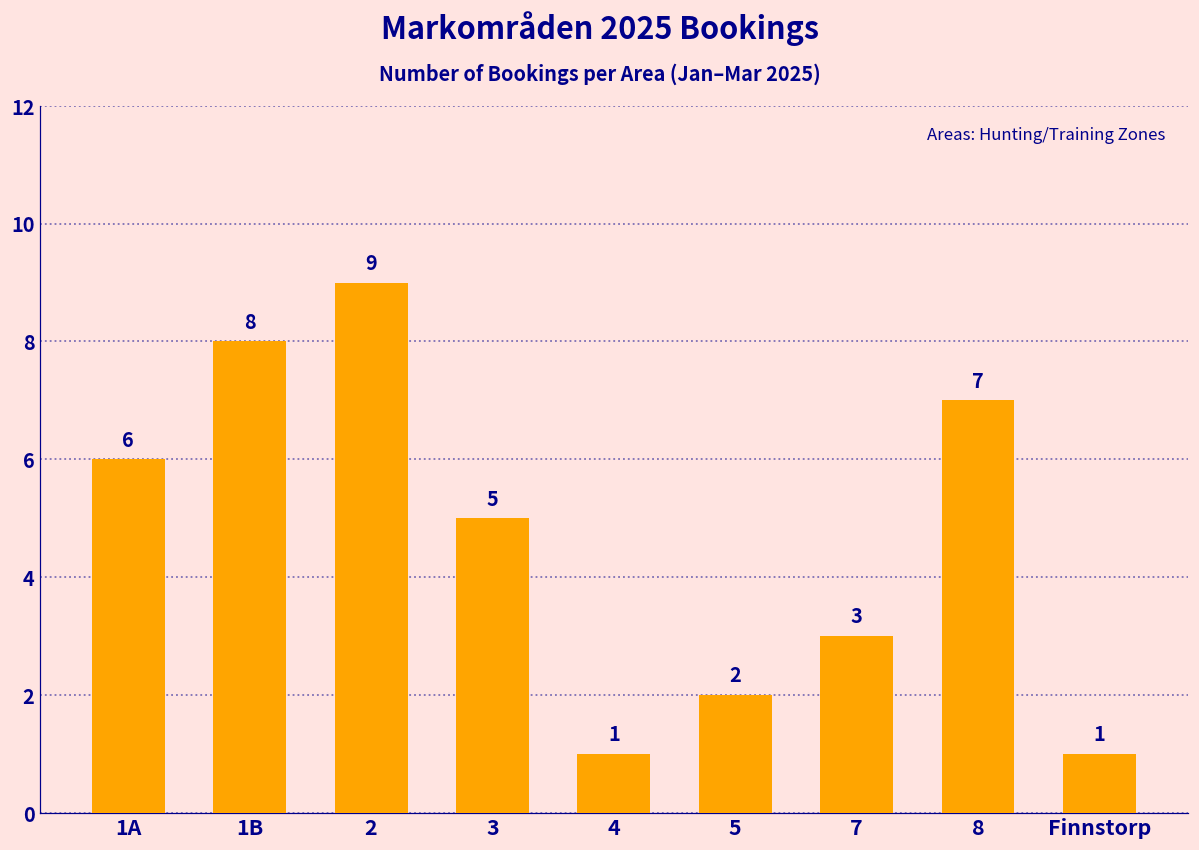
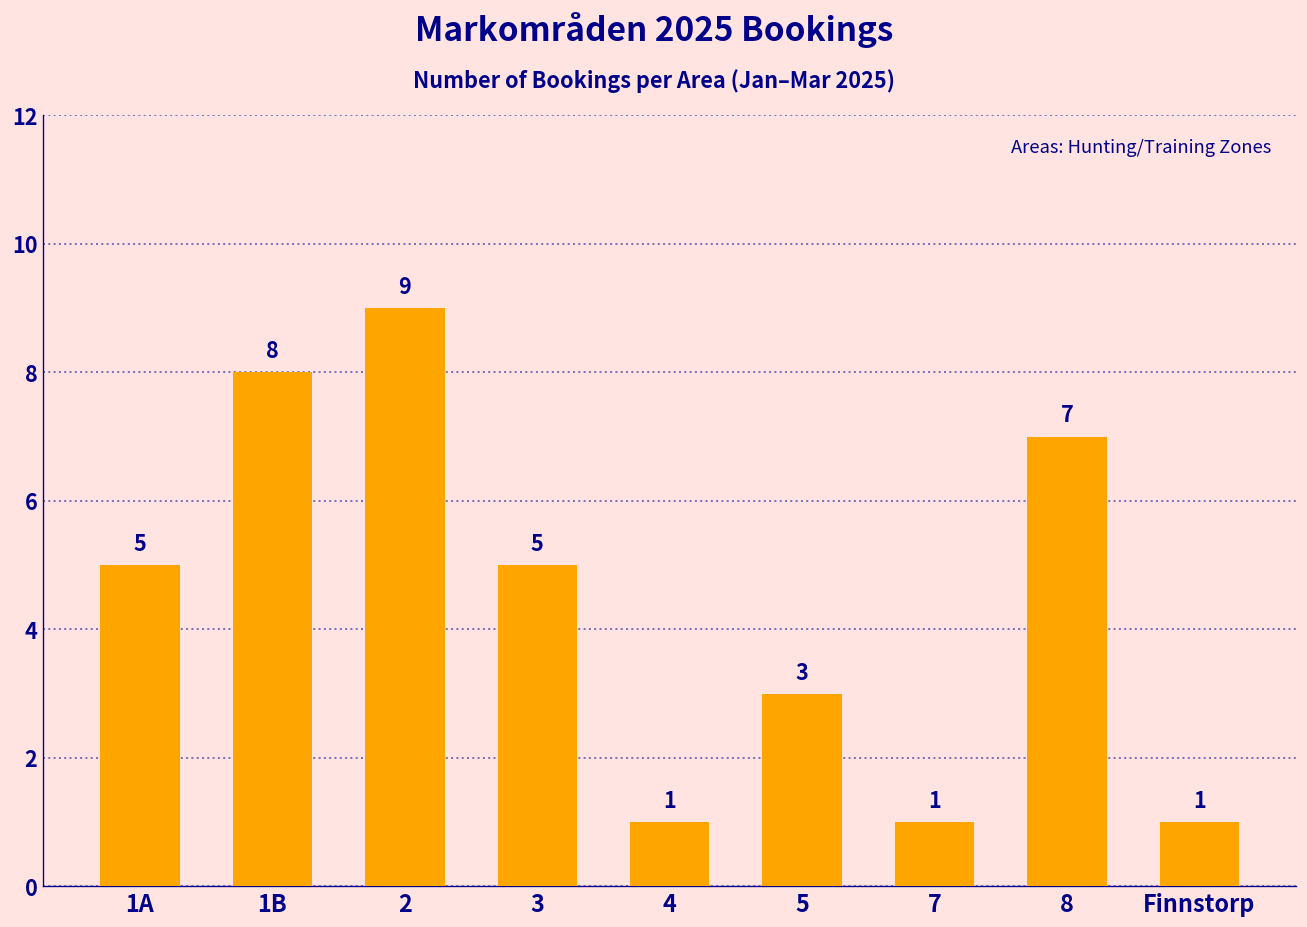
1A: 6 -> 5
5: 2 -> 3
7: 3 -> 1
